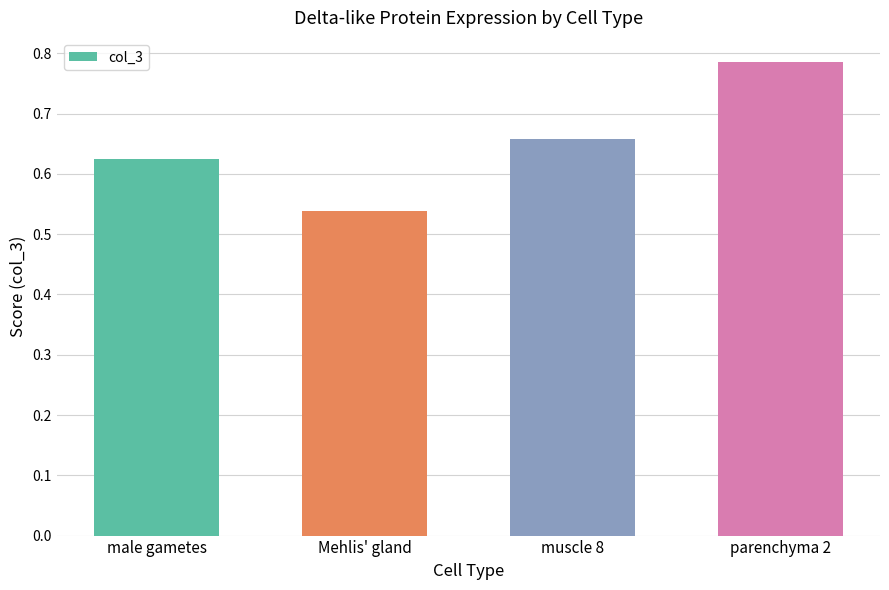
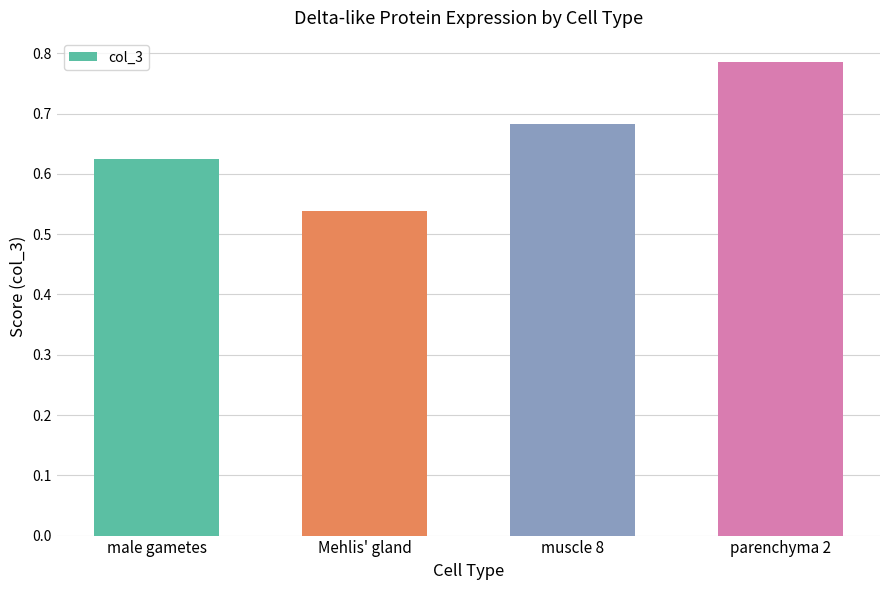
muscle 8: 0.66 -> 0.68
